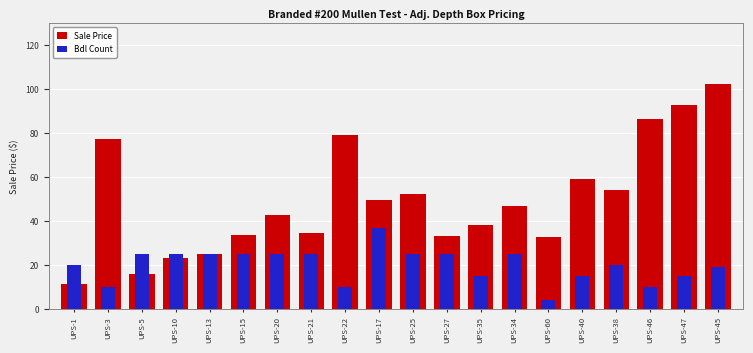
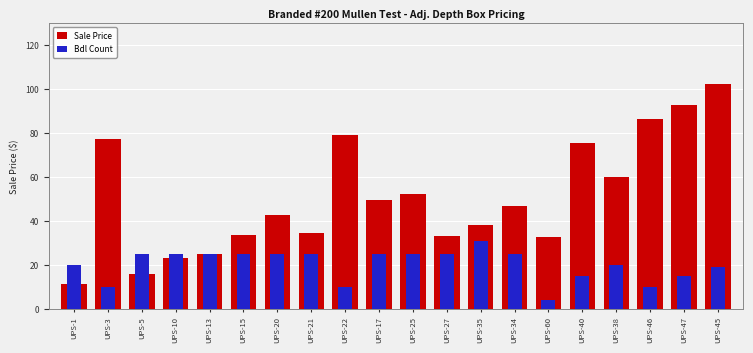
Bdl Count, UPS-17: 37 -> 25
Bdl Count, UPS-35: 15 -> 31
Sale Price, UPS-40: 59 -> 76
Sale Price, UPS-38: 54 -> 60
